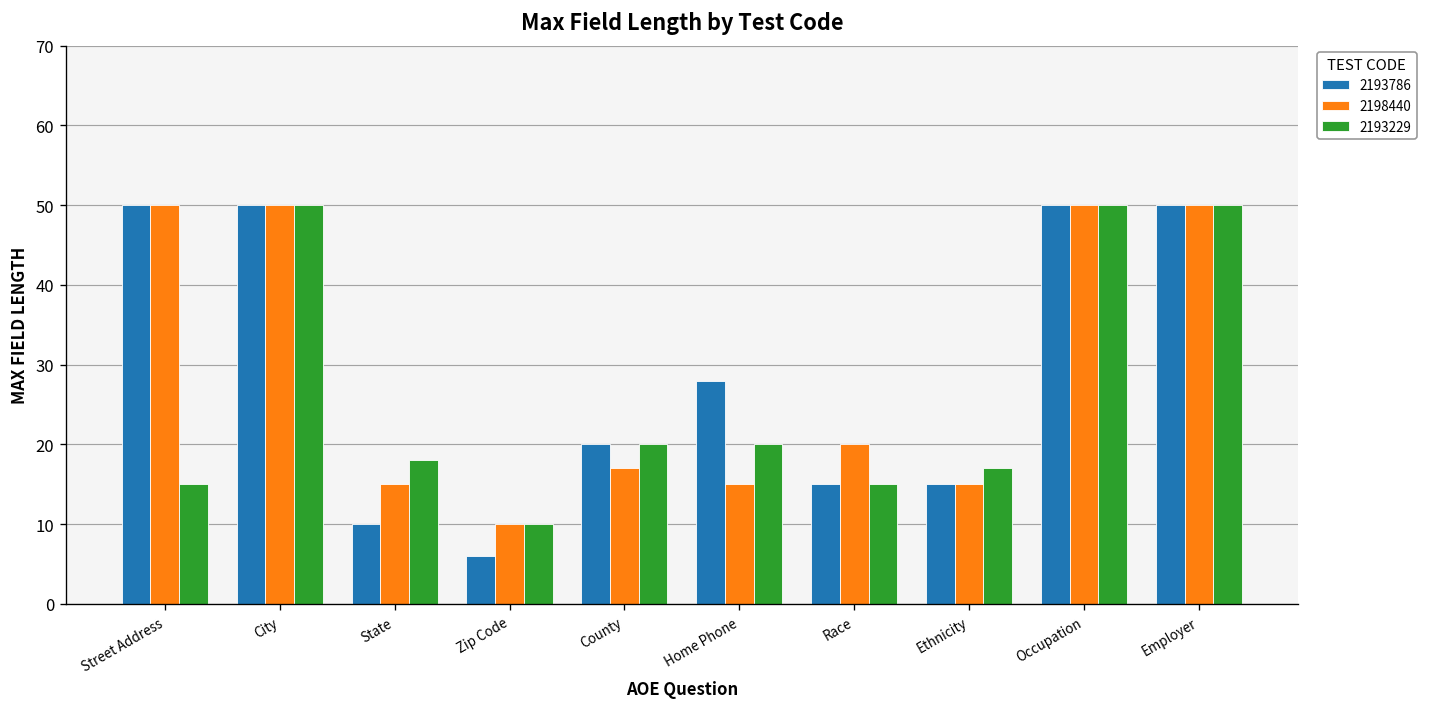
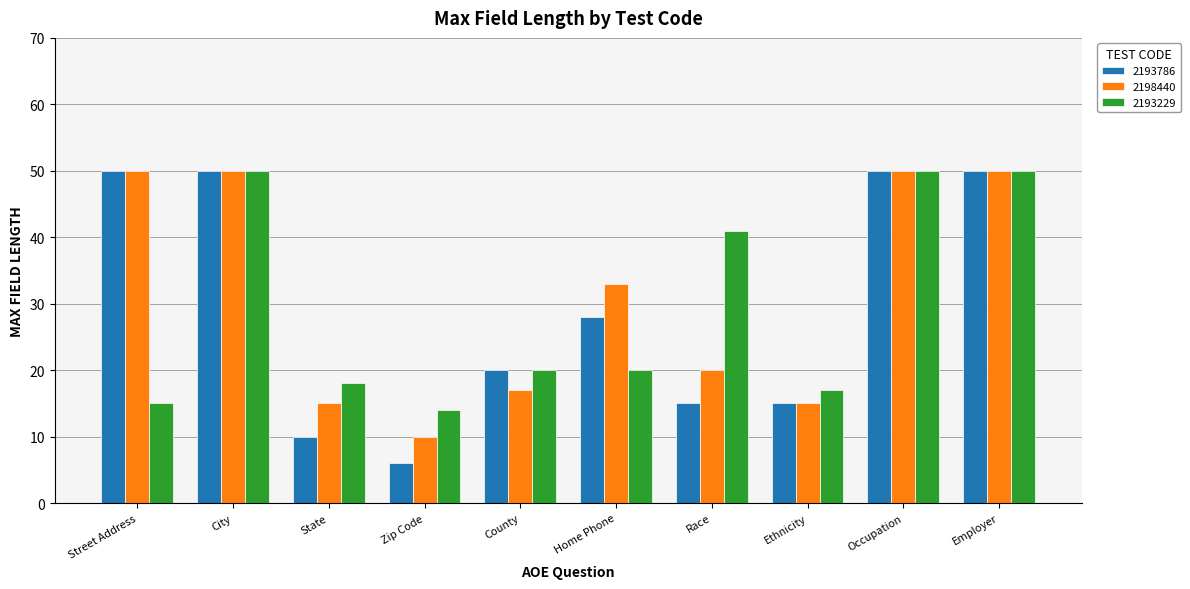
2193229, Zip Code: 10 -> 14
2198440, Home Phone: 15 -> 33
2193229, Race: 15 -> 41
